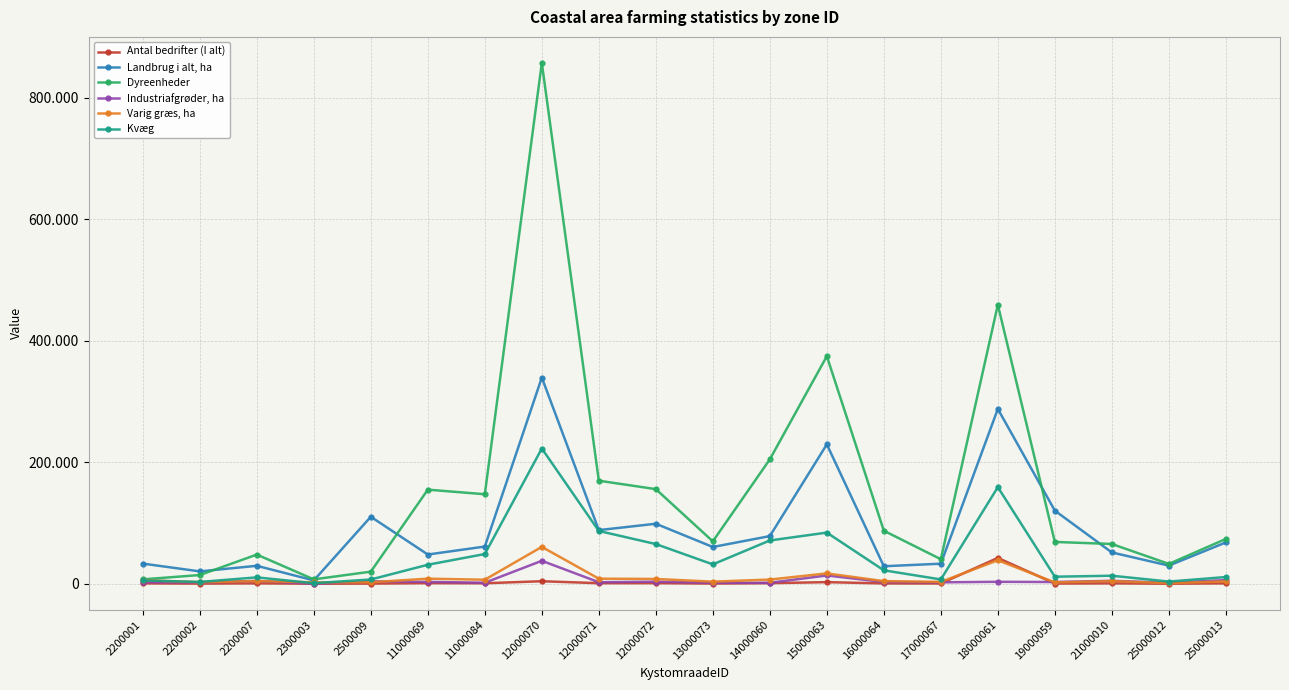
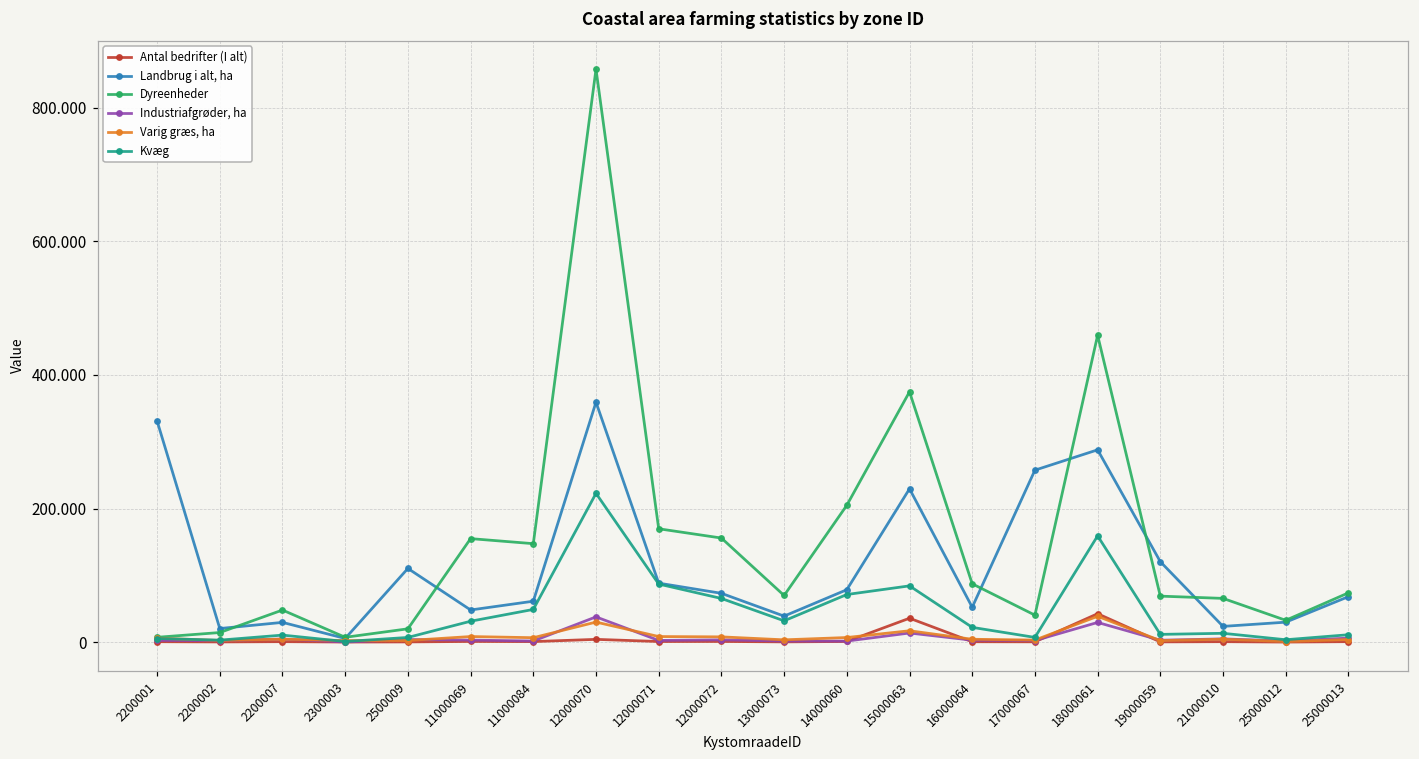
Landbrug i alt, ha, 2200001: 30 -> 330
Landbrug i alt, ha, 12000070: 340 -> 360
Varig græs, ha, 12000070: 60 -> 30
Landbrug i alt, ha, 12000072: 100 -> 70
Landbrug i alt, ha, 13000073: 60 -> 40
Antal bedrifter (I alt), 15000063: 0 -> 40
Landbrug i alt, ha, 16000064: 30 -> 50
Landbrug i alt, ha, 17000067: 30 -> 260
Industriafgrøder, ha, 18000061: 0 -> 30
Landbrug i alt, ha, 21000010: 50 -> 20
